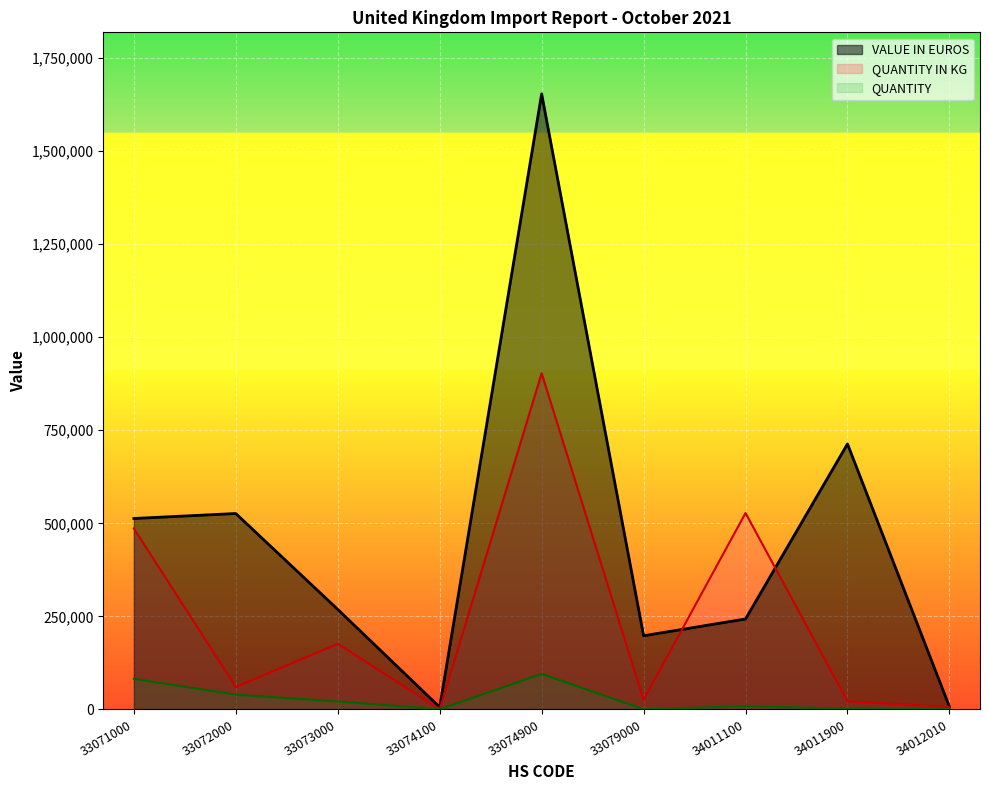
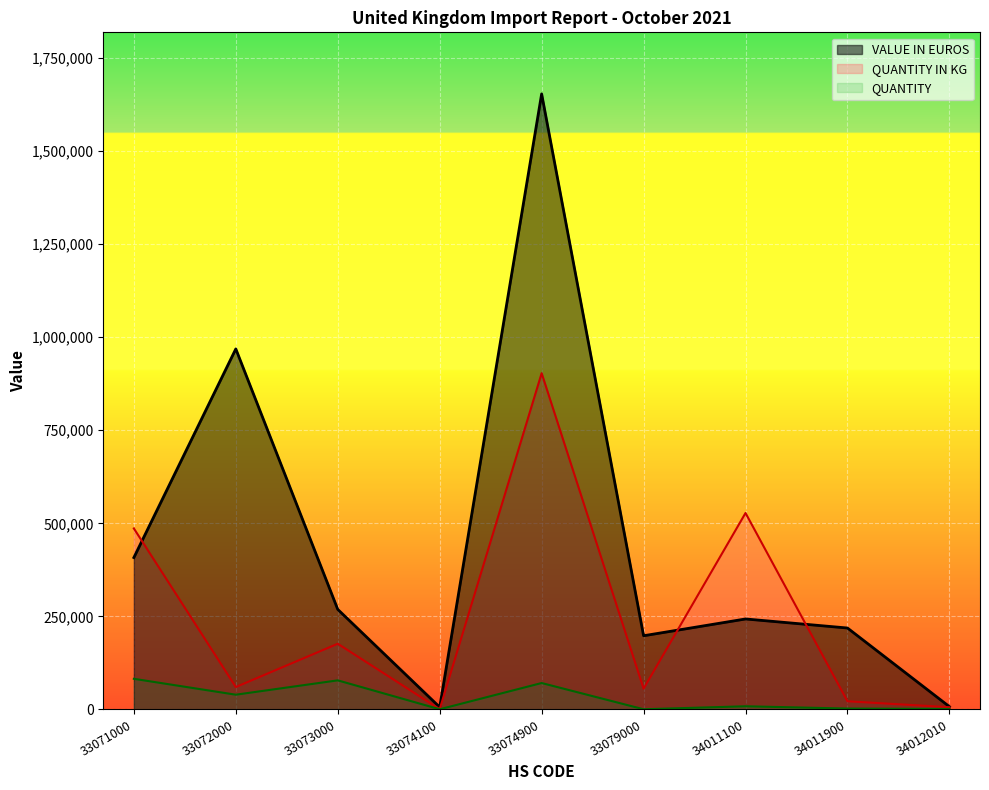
VALUE IN EUROS, 33071000: 510,000 -> 410,000
VALUE IN EUROS, 33072000: 530,000 -> 970,000
QUANTITY, 33073000: 20,000 -> 80,000
QUANTITY, 33074900: 100,000 -> 70,000
QUANTITY IN KG, 33079000: 30,000 -> 60,000
VALUE IN EUROS, 34011900: 710,000 -> 220,000
